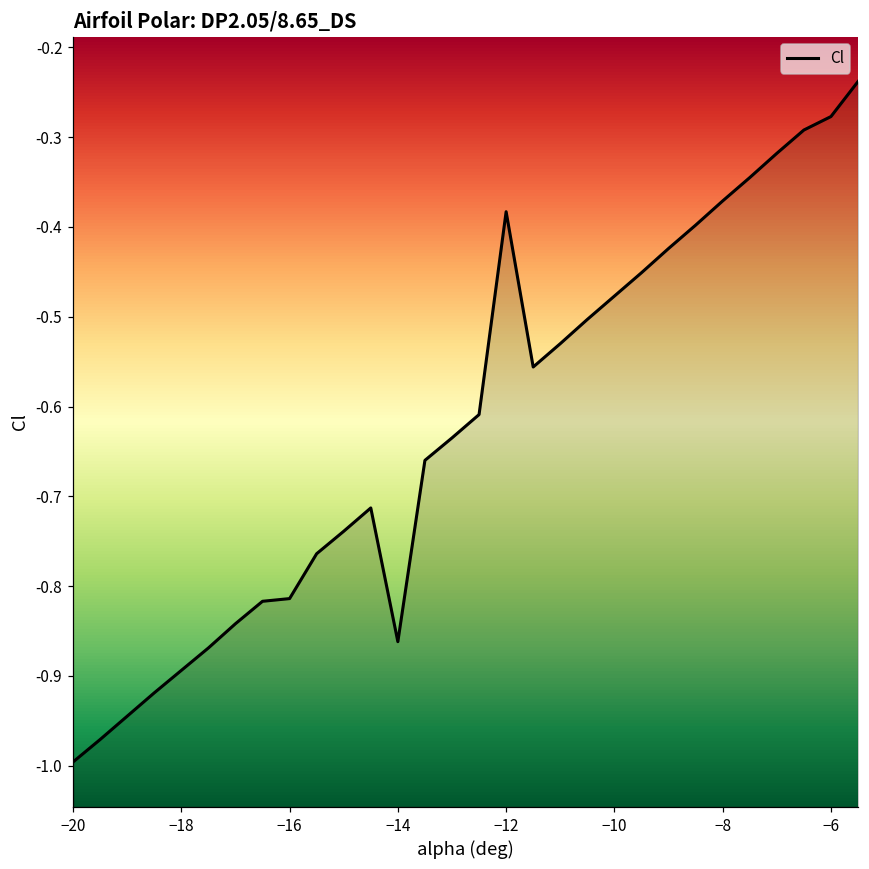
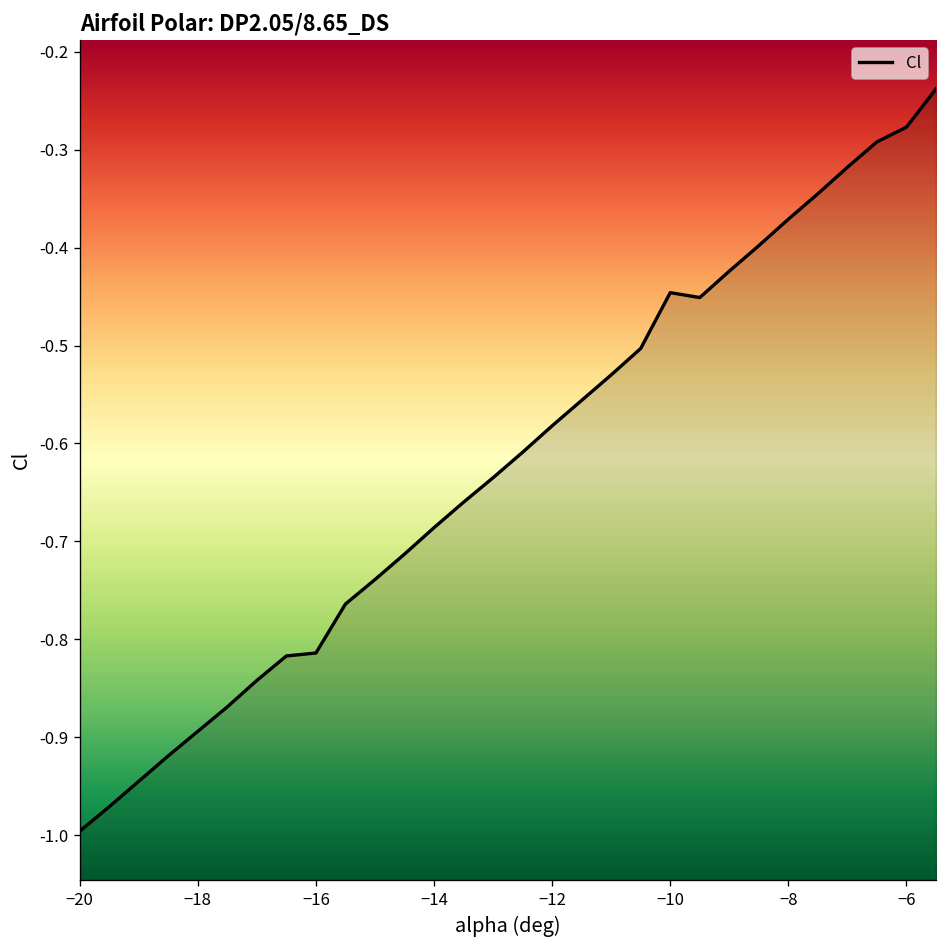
−14: -0.86 -> -0.69
−12: -0.38 -> -0.58
−10: -0.48 -> -0.45
